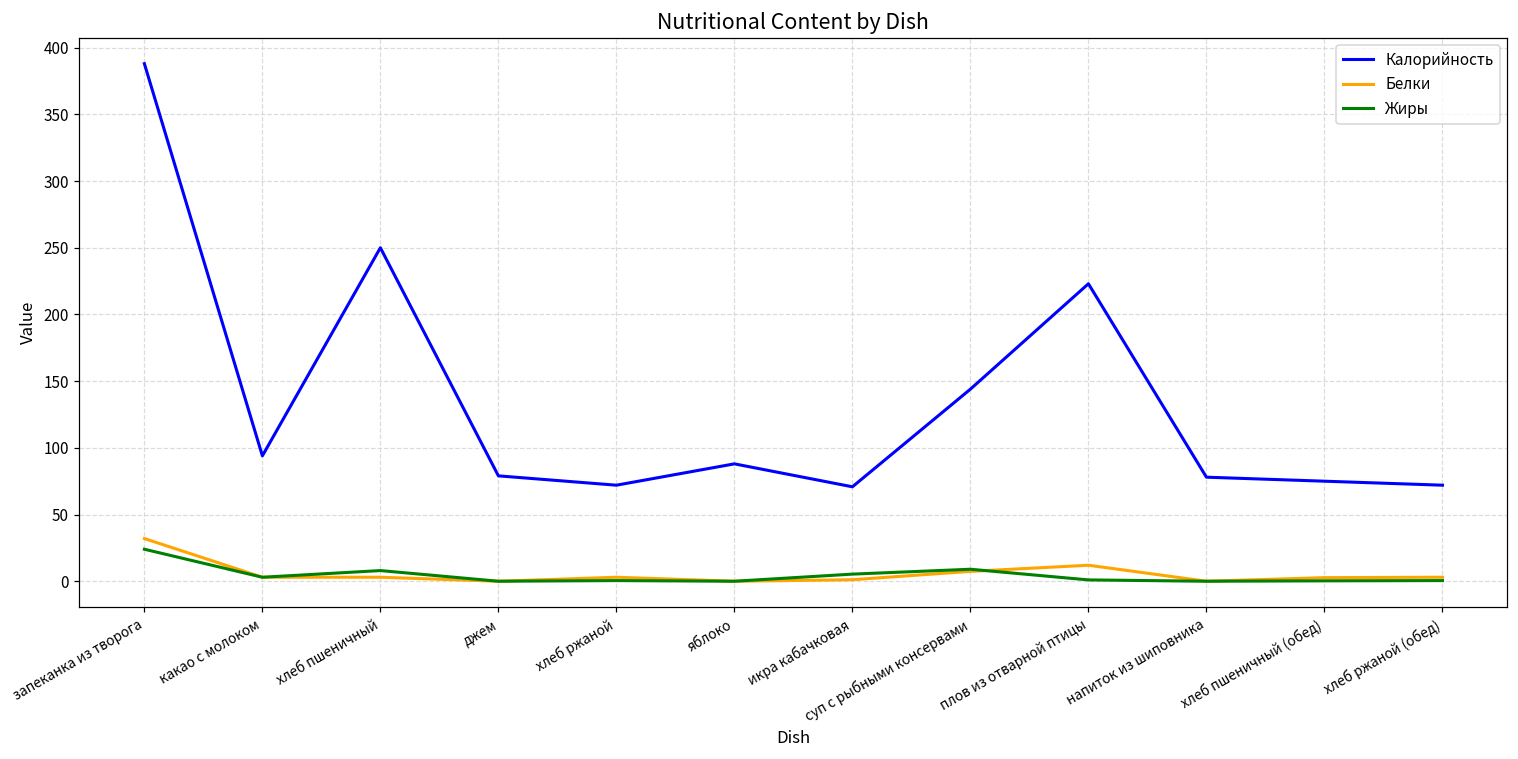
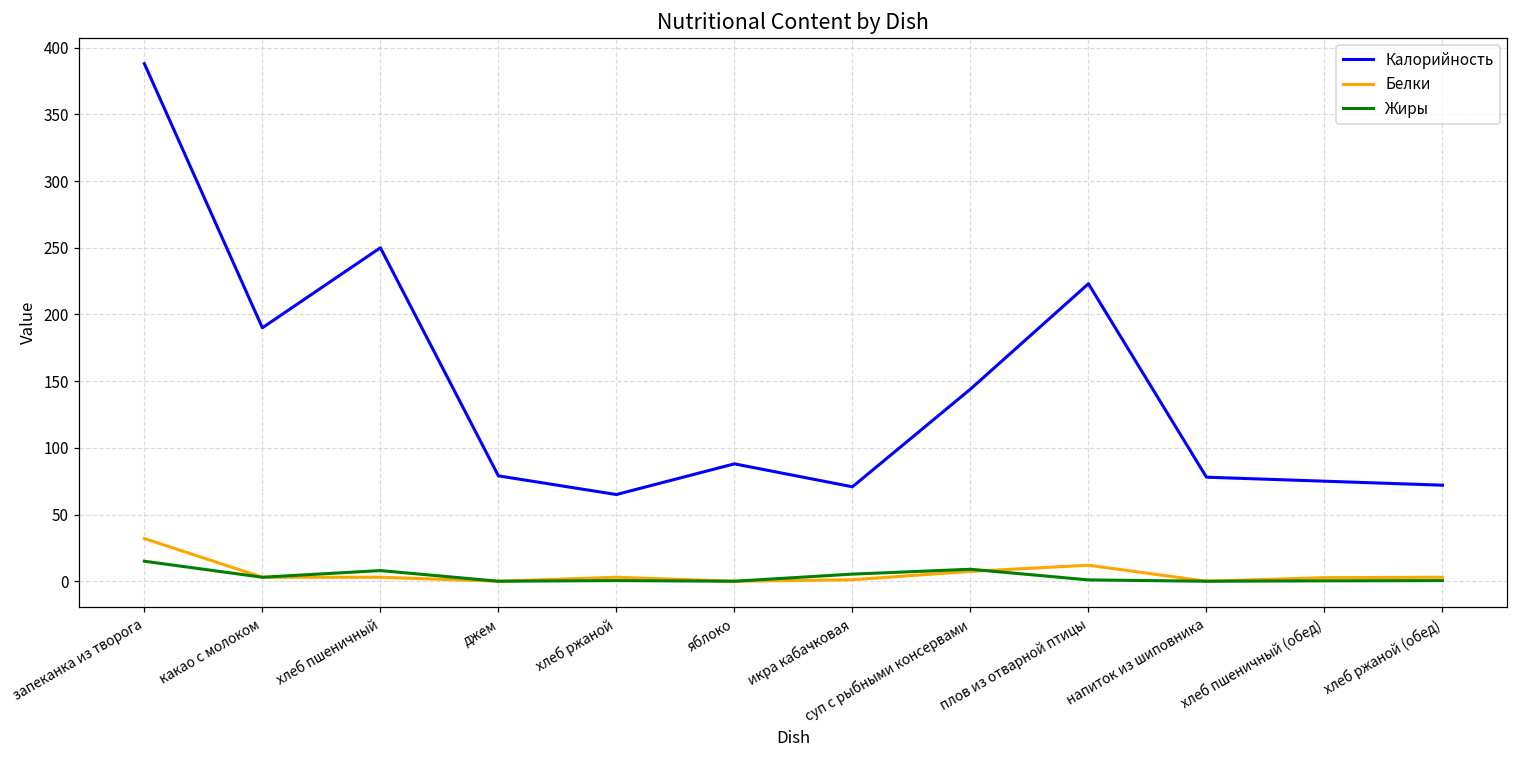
Жиры, запеканка из творога: 24 -> 15
Калорийность, какао с молоком: 94 -> 190
Калорийность, хлеб ржаной: 72 -> 65
